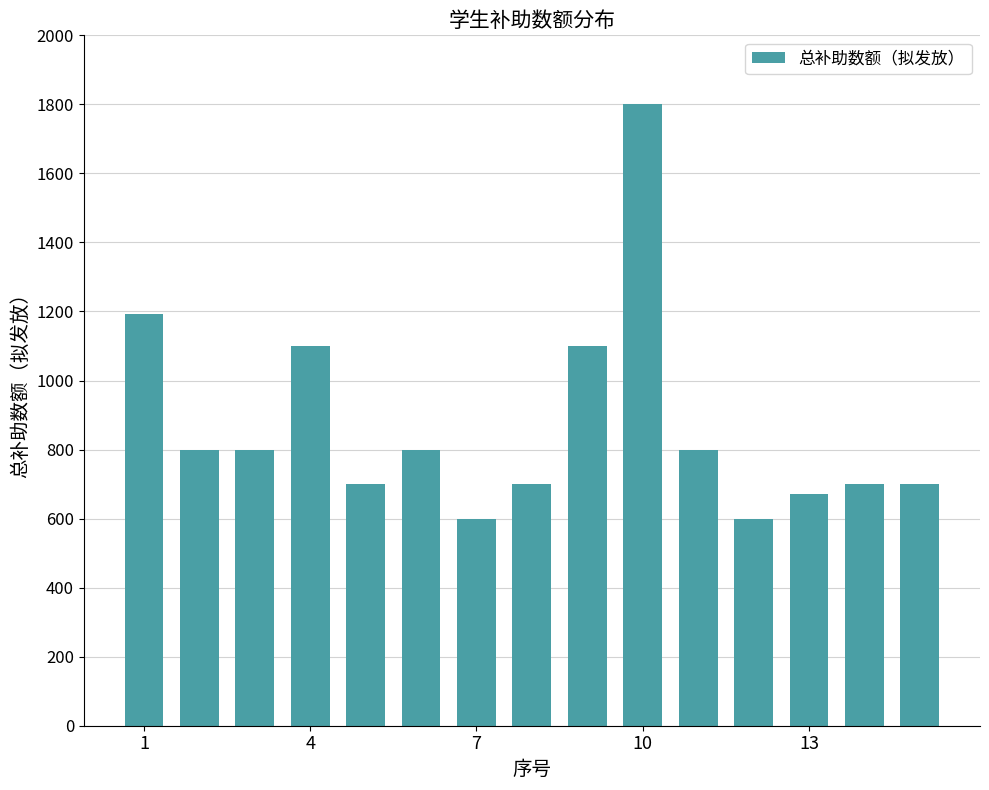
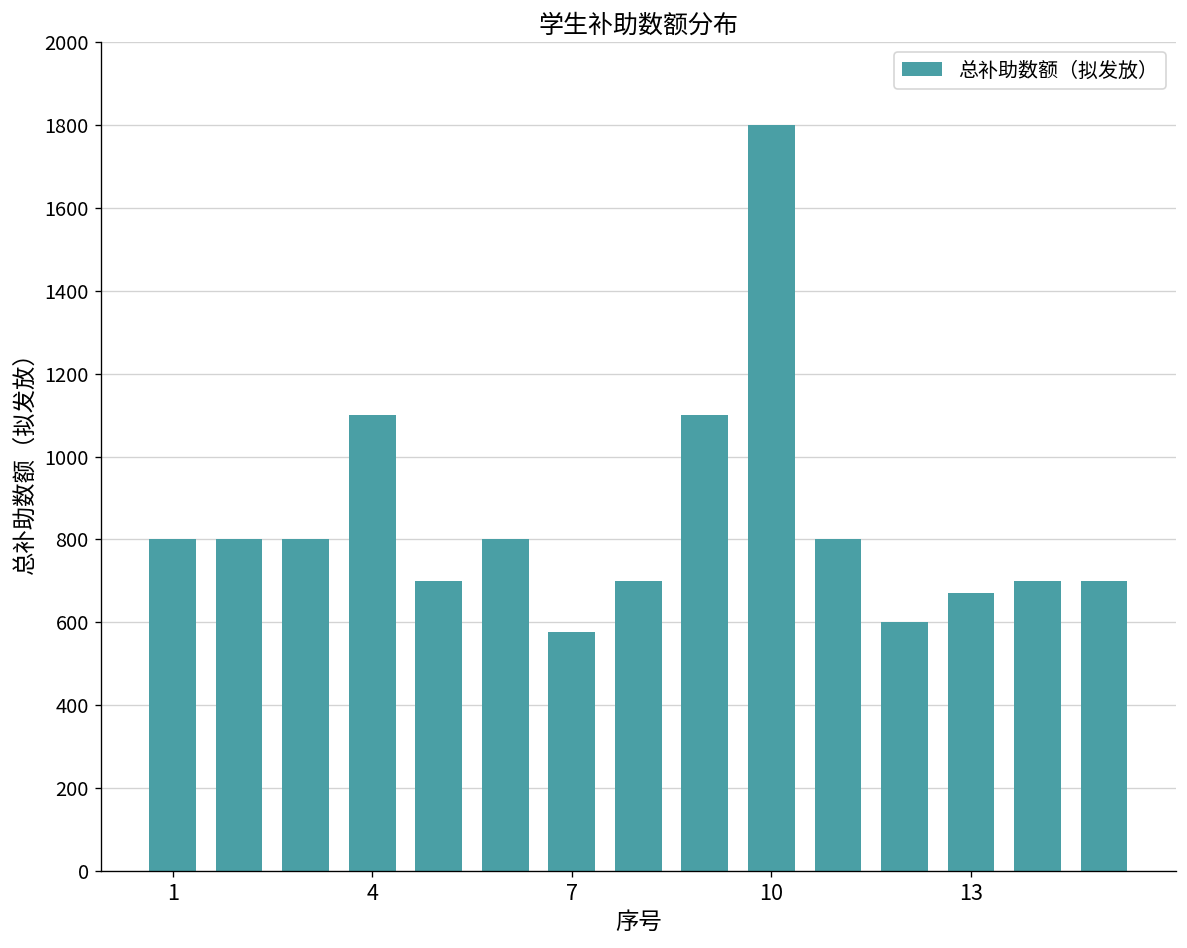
1: 1190 -> 800
7: 600 -> 580
